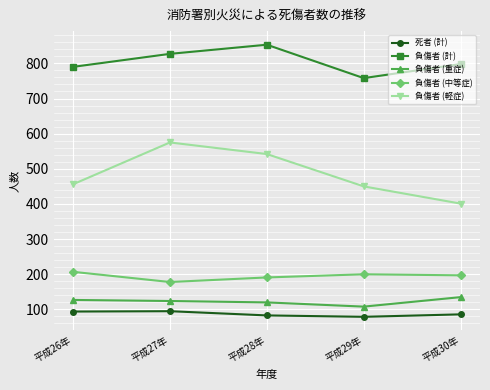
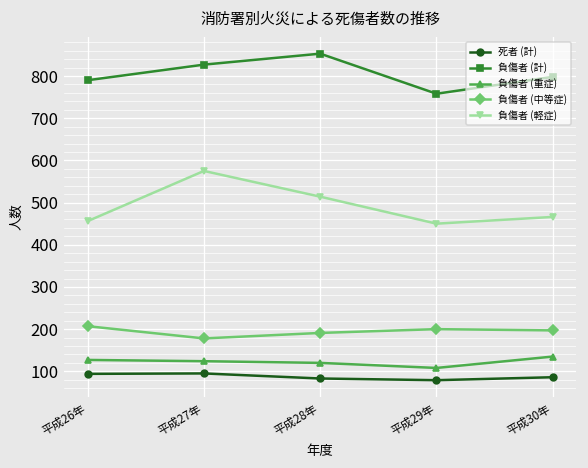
負傷者 (軽症), 平成28年: 540 -> 510
負傷者 (軽症), 平成30年: 400 -> 470
